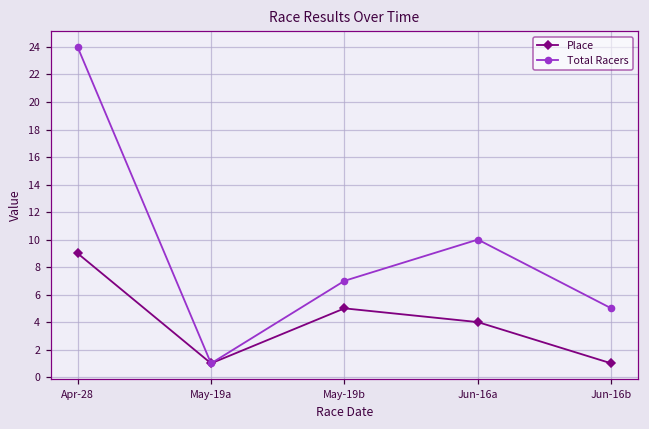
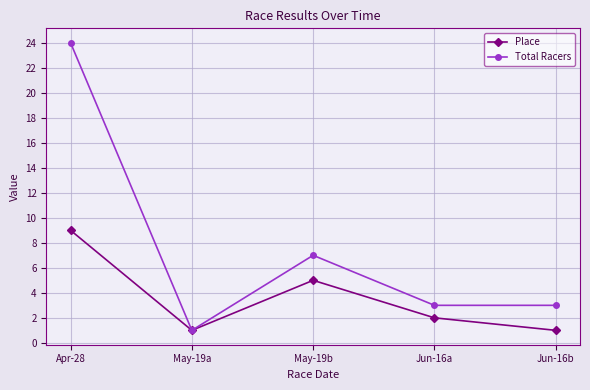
Place, Jun-16a: 4 -> 2
Total Racers, Jun-16a: 10 -> 3
Total Racers, Jun-16b: 5 -> 3
